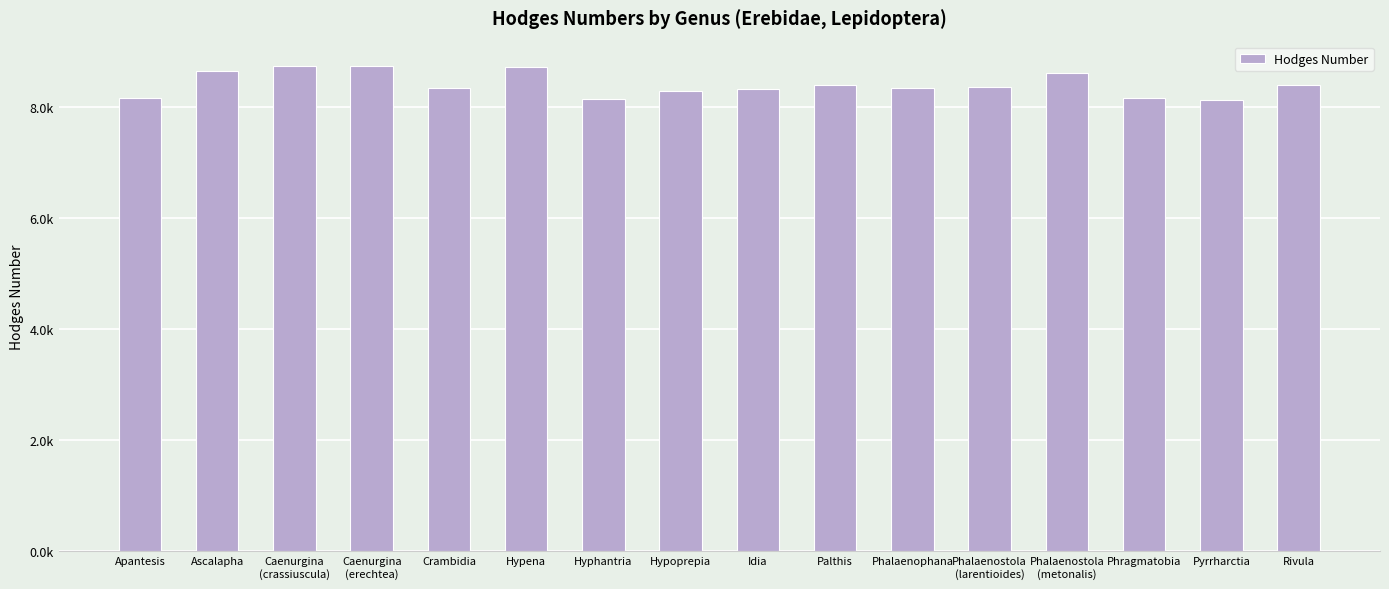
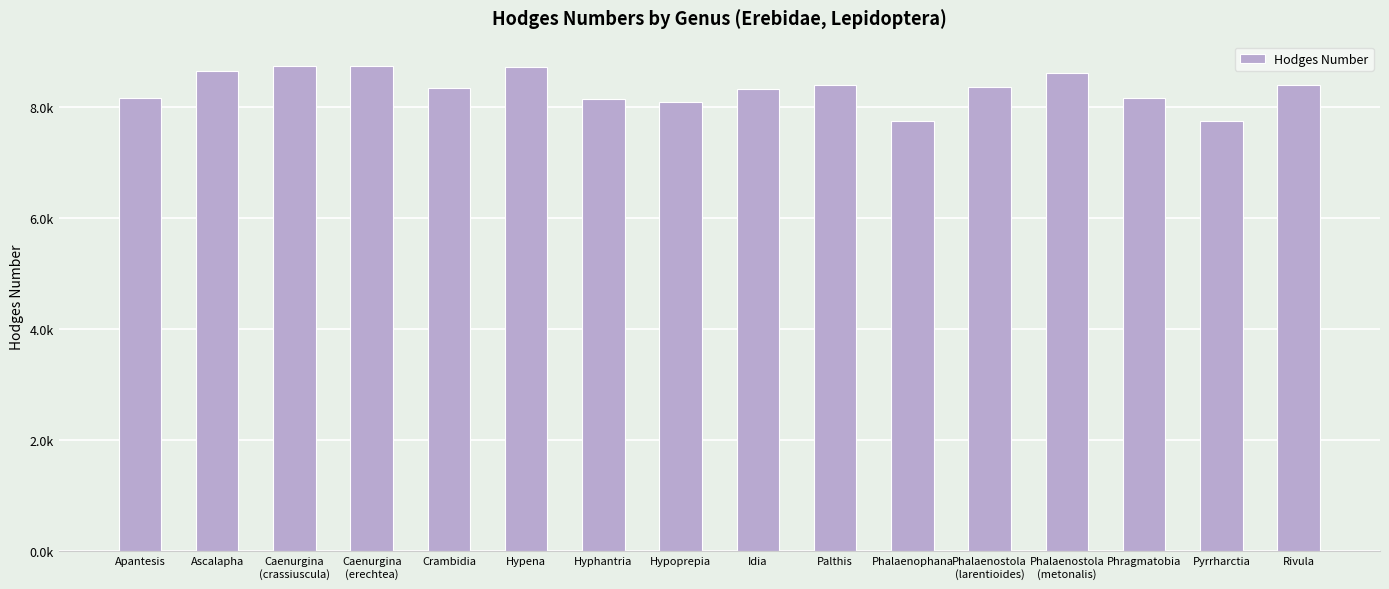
Hypoprepia: 8300 -> 8100
Phalaenophana: 8300 -> 7700
Pyrrharctia: 8100 -> 7800
